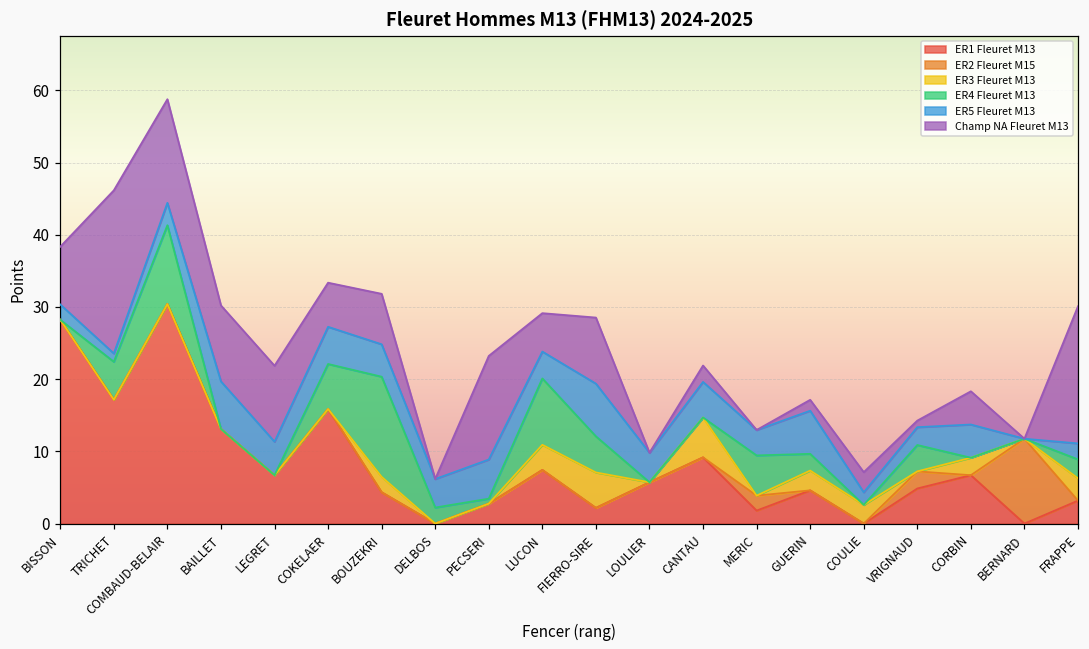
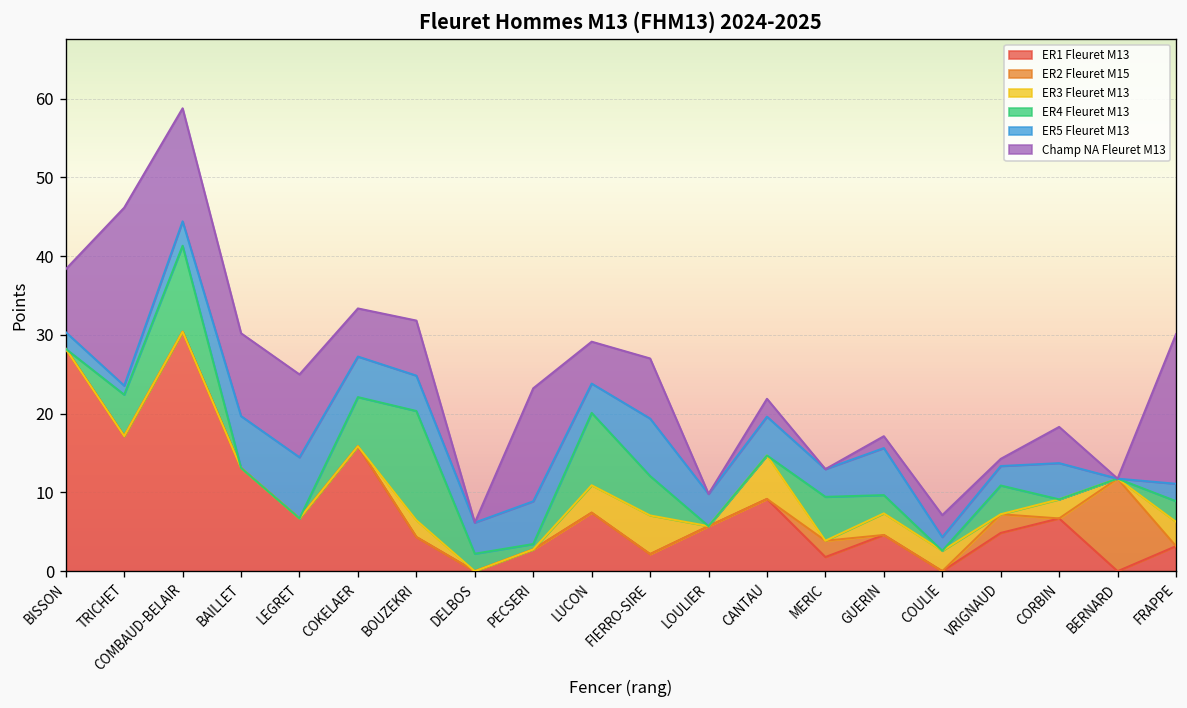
ER5 Fleuret M13, LEGRET: 5 -> 8
Champ NA Fleuret M13, FIERRO-SIRE: 9 -> 8
